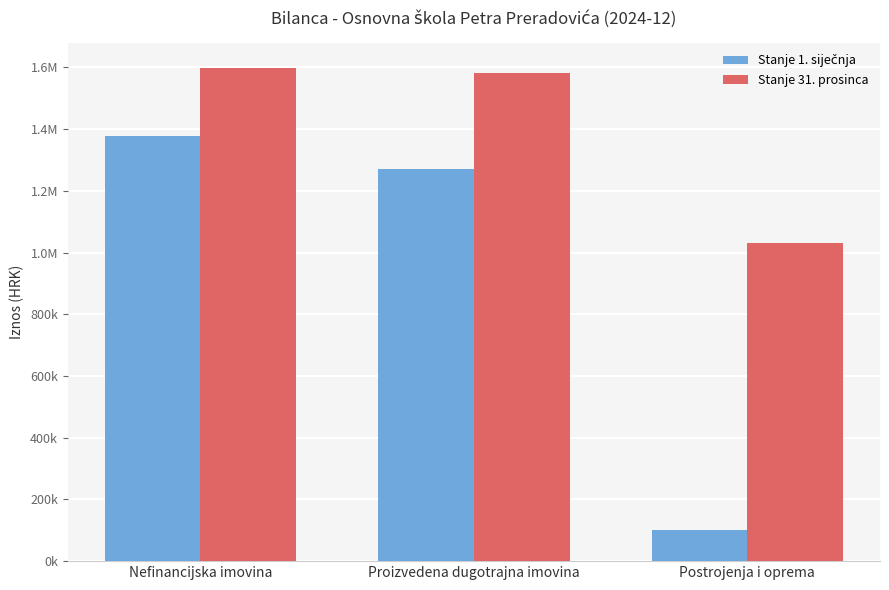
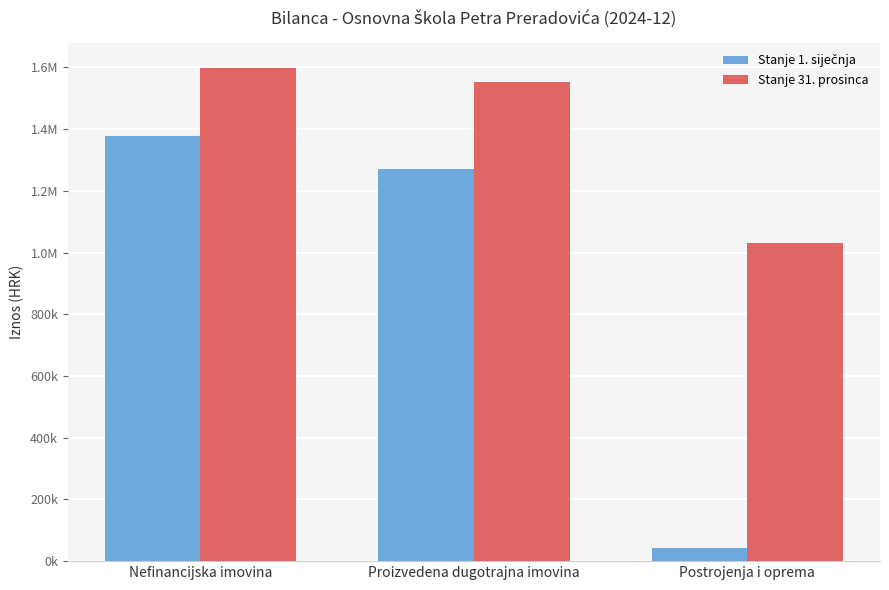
Stanje 31. prosinca, Proizvedena dugotrajna imovina: 1580000 -> 1550000
Stanje 1. siječnja, Postrojenja i oprema: 100000 -> 40000
